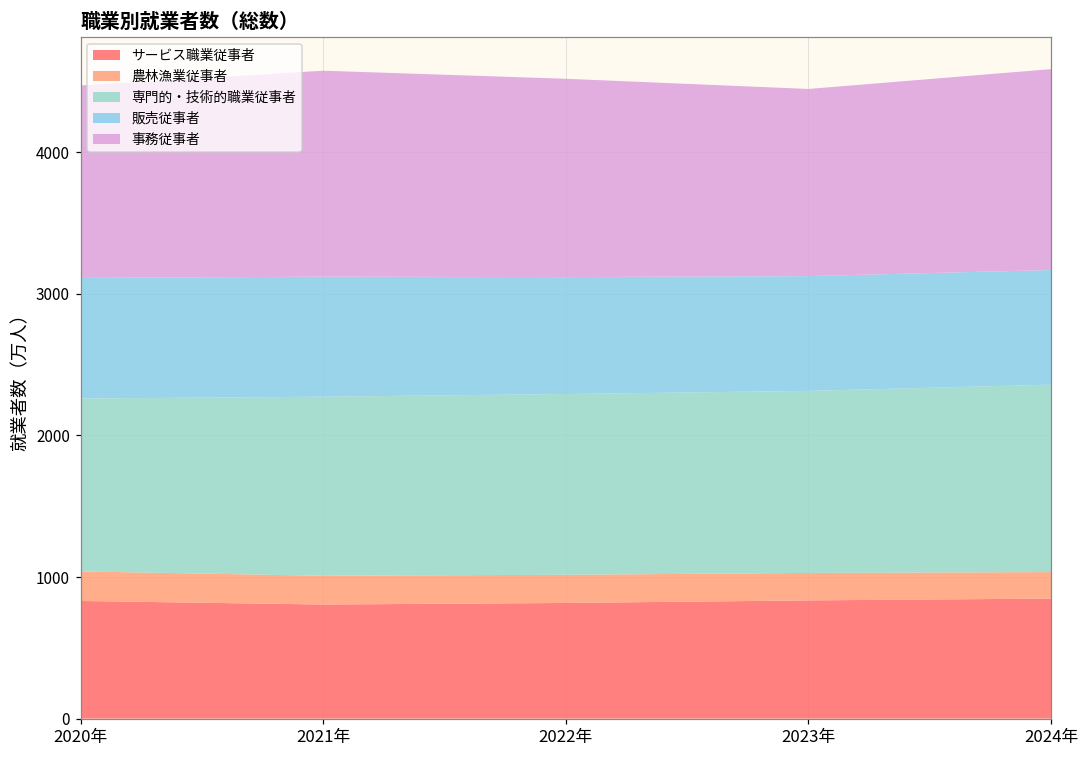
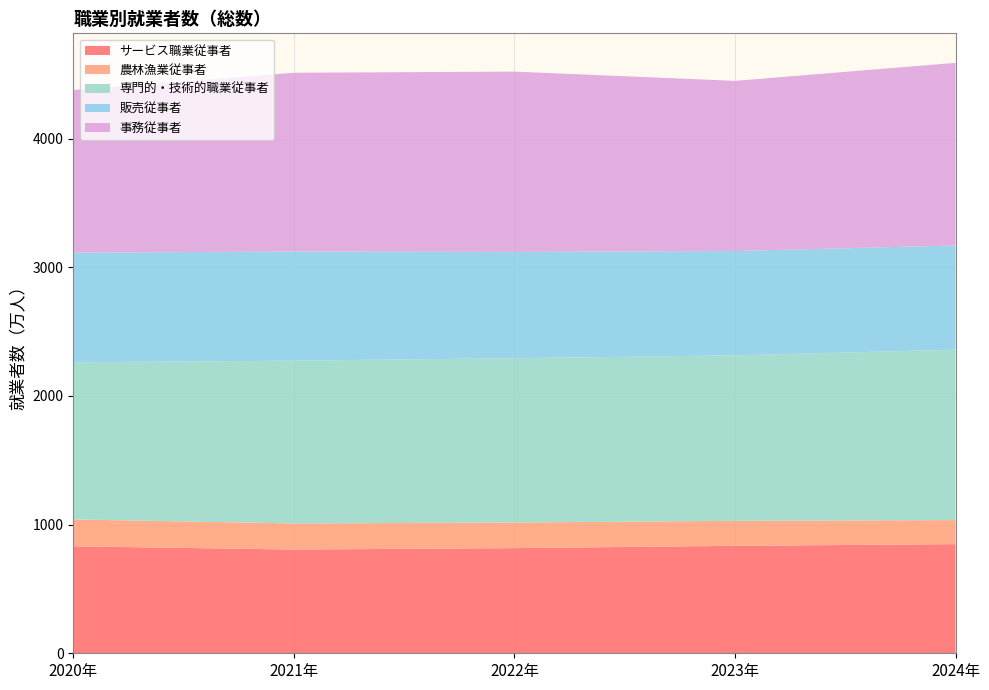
事務従事者, 2020年: 1360 -> 1260
事務従事者, 2021年: 1460 -> 1390
